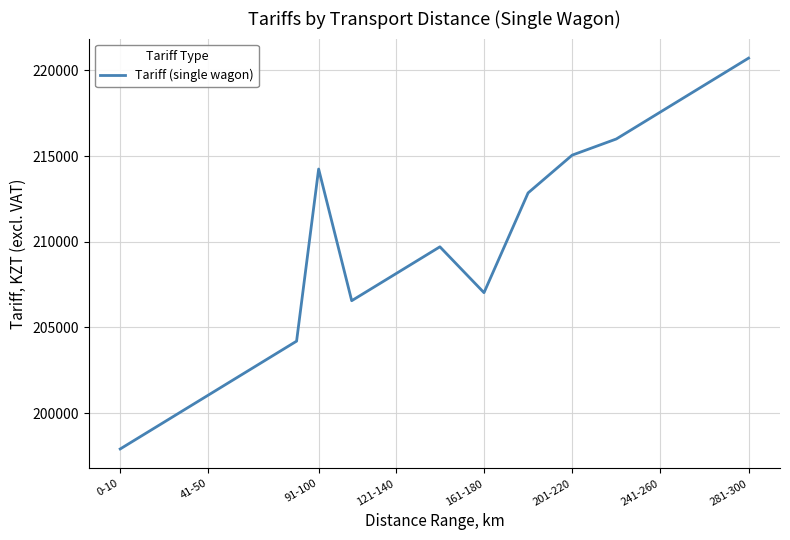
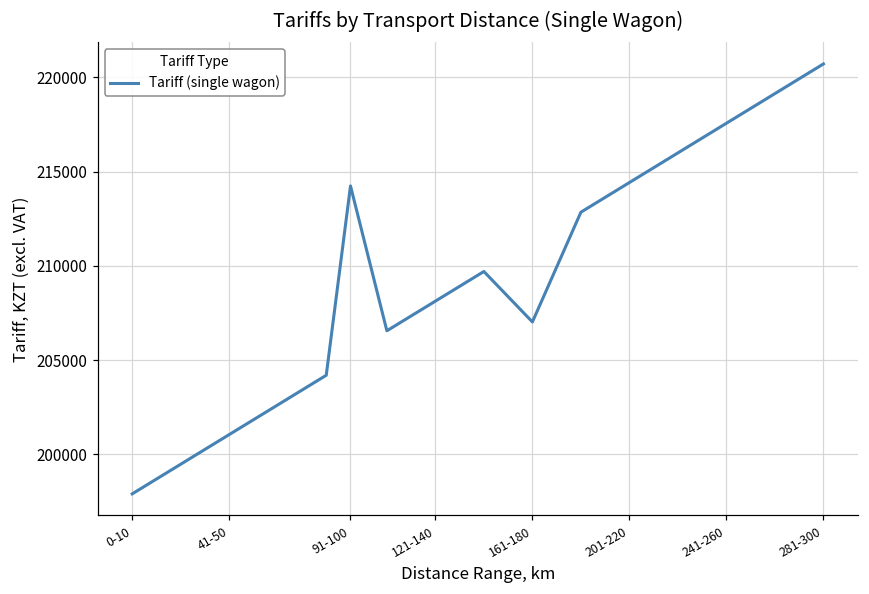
201-220: 215100 -> 214400
